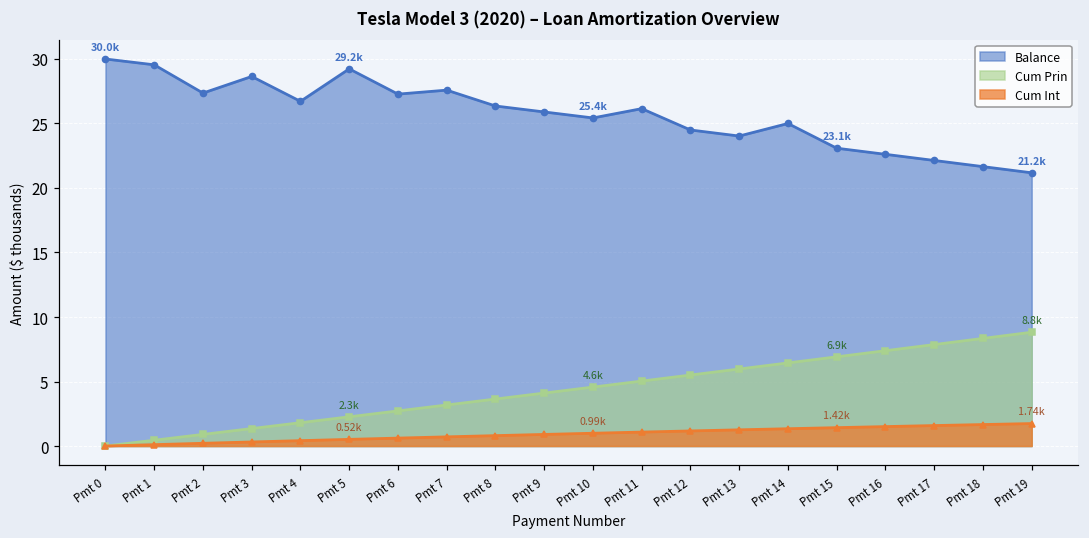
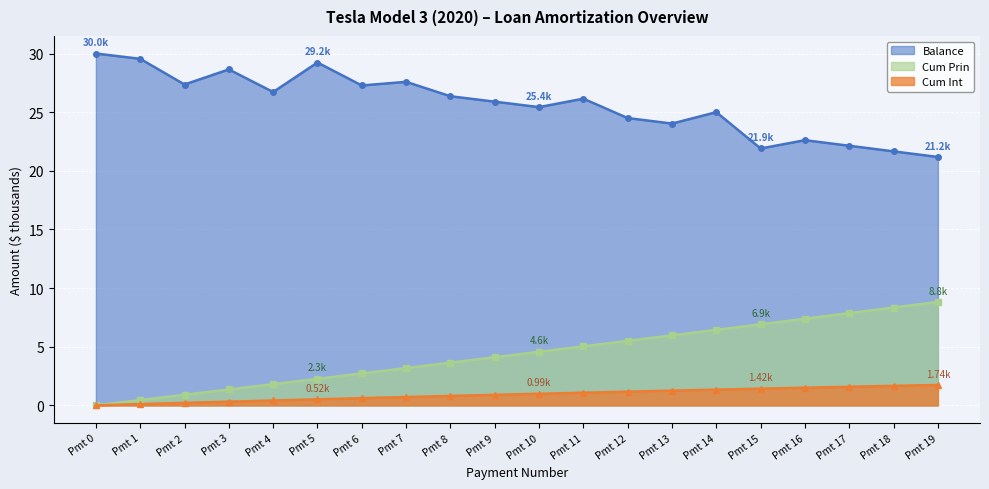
Balance, Pmt 15: 23.1k -> 21.9k
